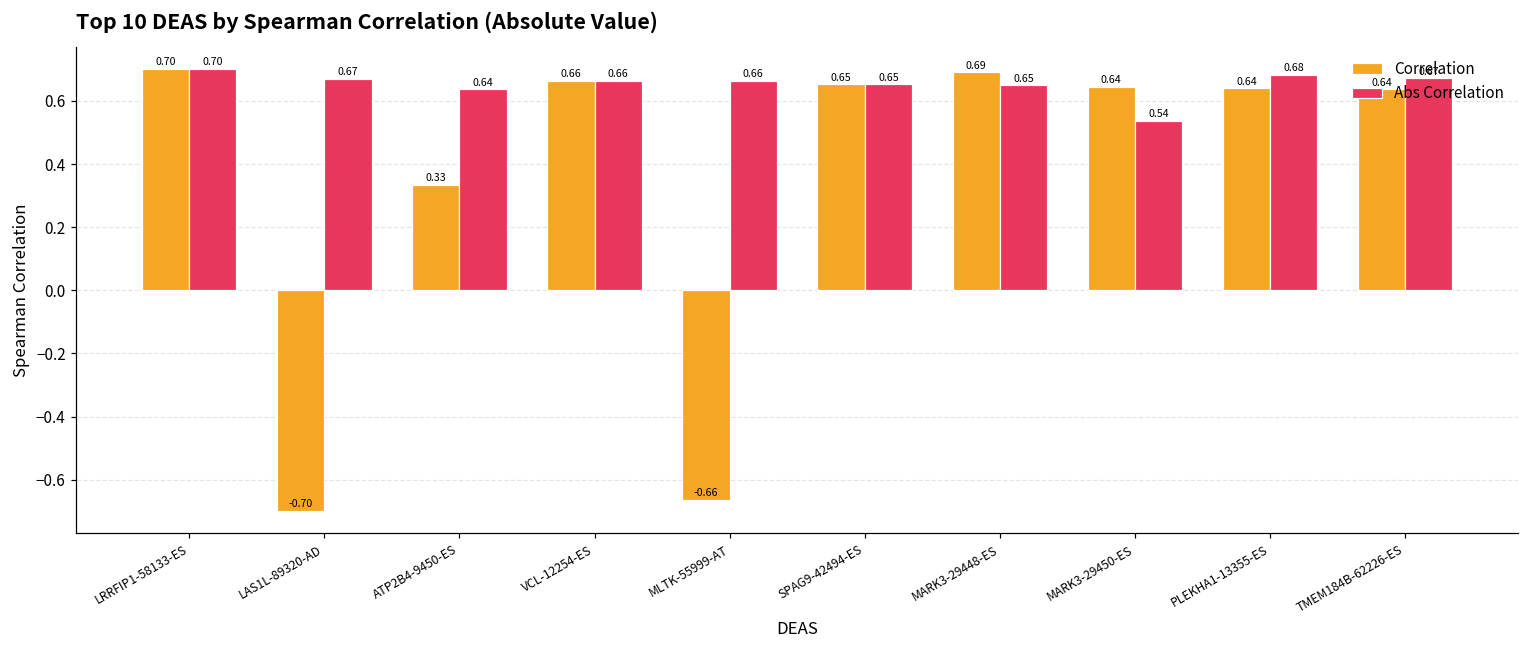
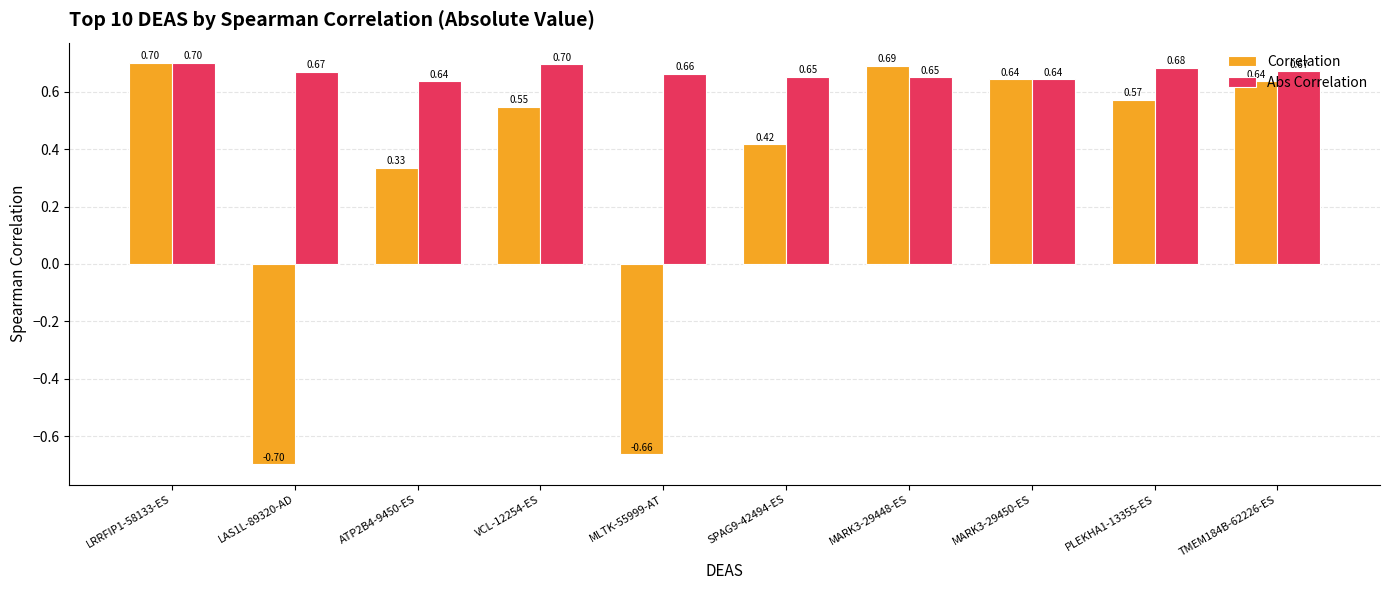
Correlation, VCL-12254-ES: 0.66 -> 0.55
Abs Correlation, VCL-12254-ES: 0.66 -> 0.70
Correlation, SPAG9-42494-ES: 0.65 -> 0.42
Abs Correlation, MARK3-29450-ES: 0.54 -> 0.64
Correlation, PLEKHA1-13355-ES: 0.64 -> 0.57
